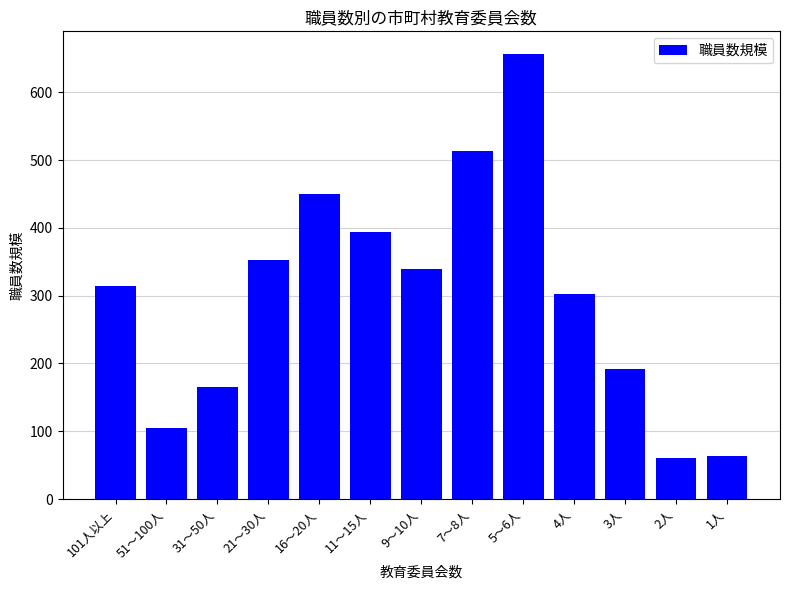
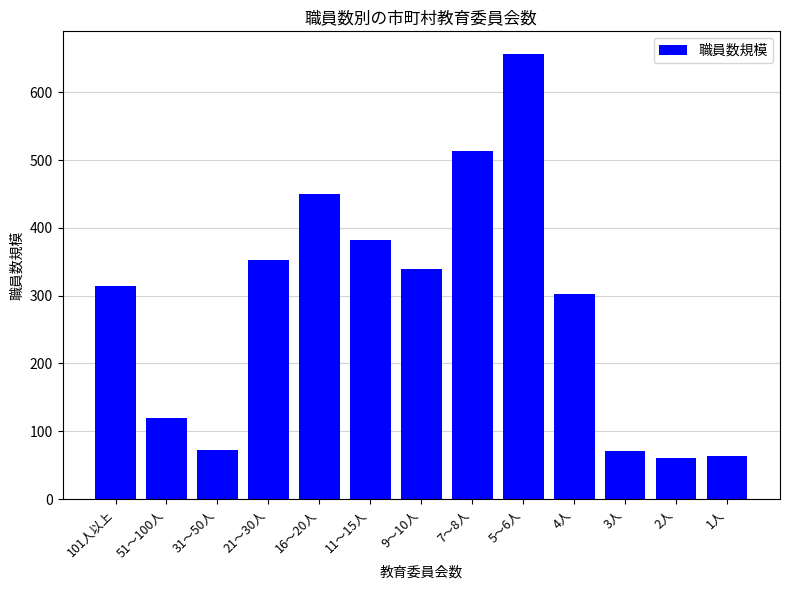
51～100人: 110 -> 120
31～50人: 170 -> 70
11～15人: 390 -> 380
3人: 190 -> 70
